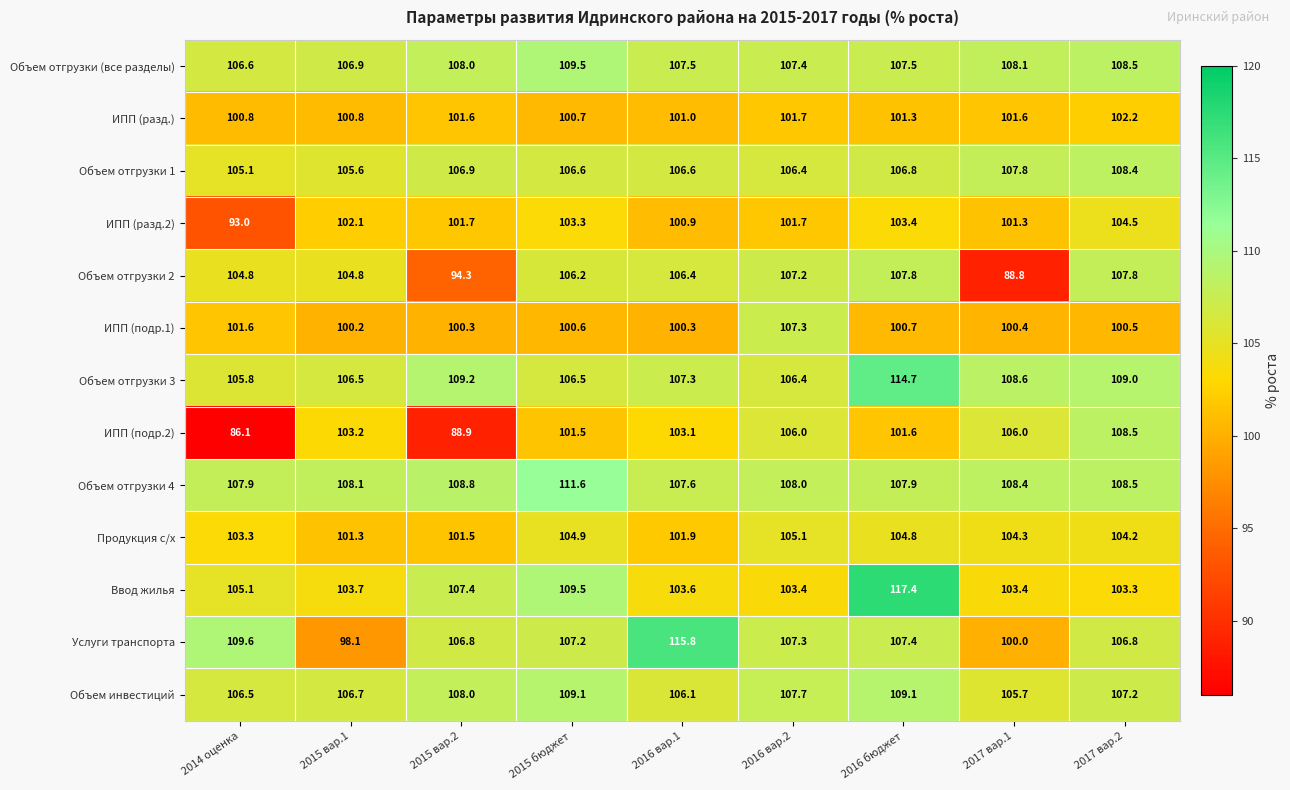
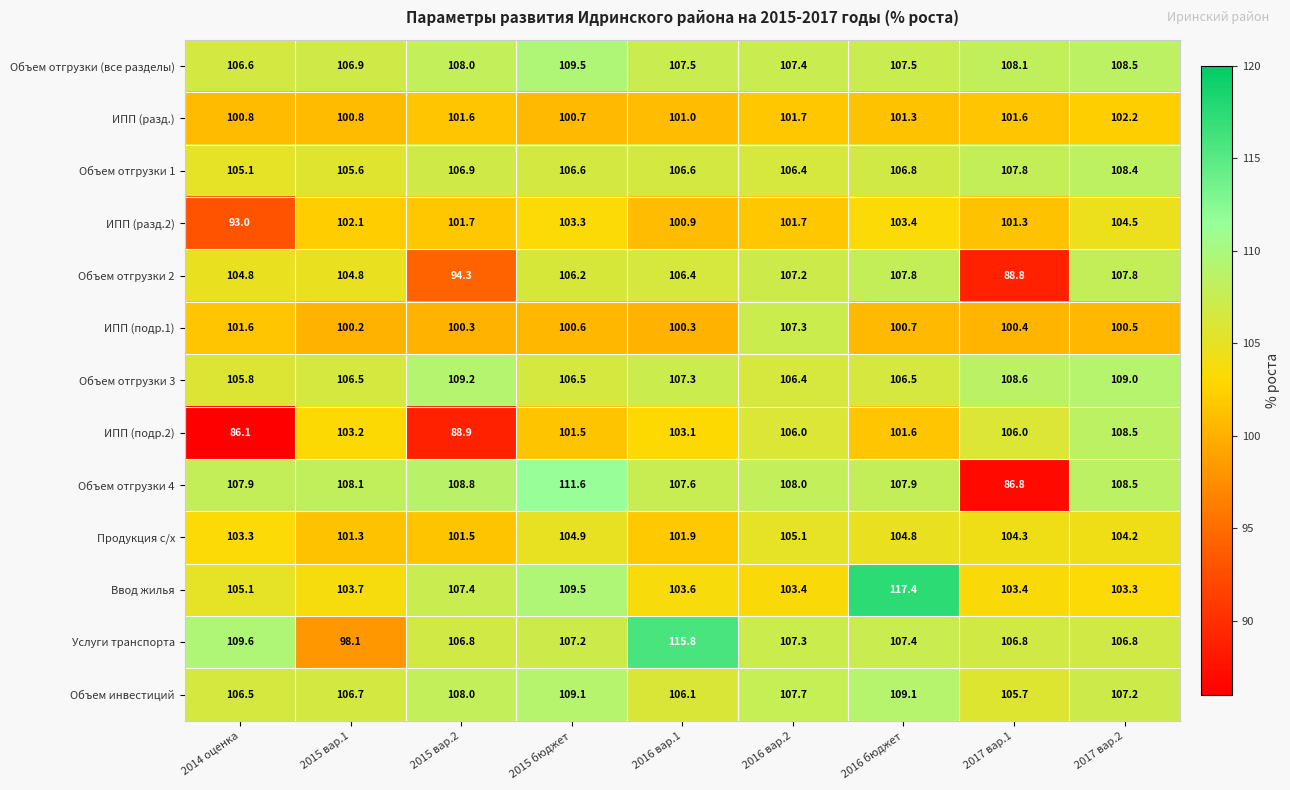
Объем отгрузки 3, 2016 бюджет: 114.7 -> 106.5
Объем отгрузки 4, 2017 вар.1: 108.4 -> 86.8
Услуги транспорта, 2017 вар.1: 100.0 -> 106.8
